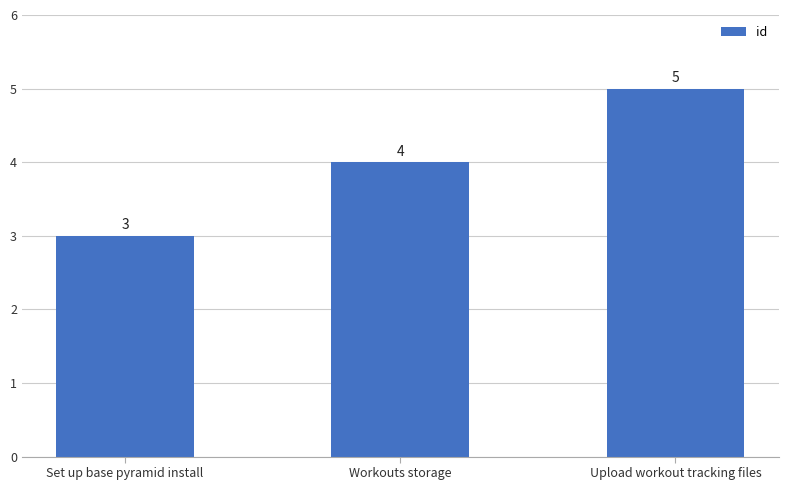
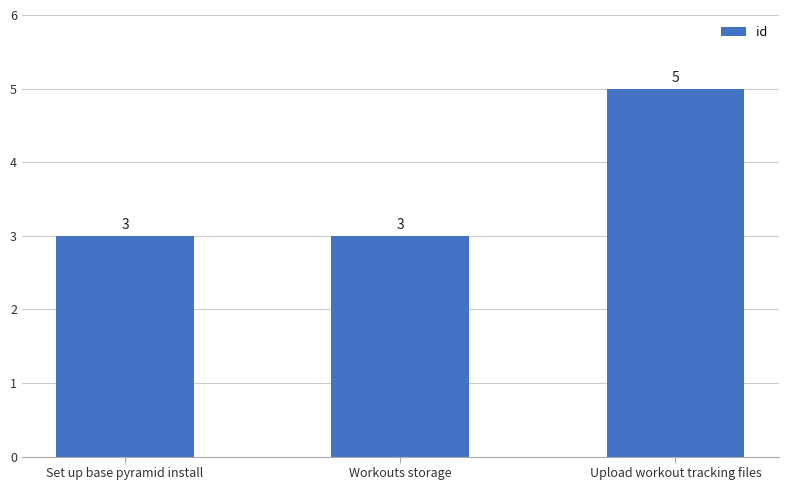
Workouts storage: 4 -> 3
